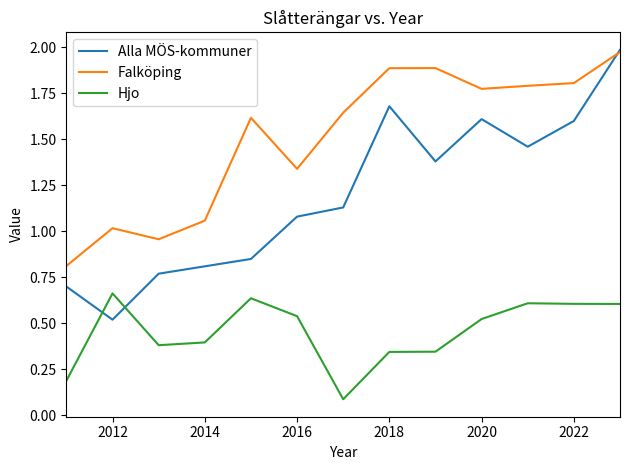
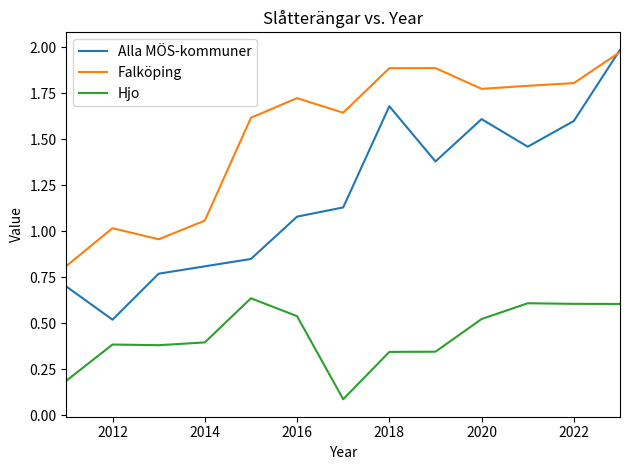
Hjo, 2012: 0.66 -> 0.38
Falköping, 2016: 1.34 -> 1.72
